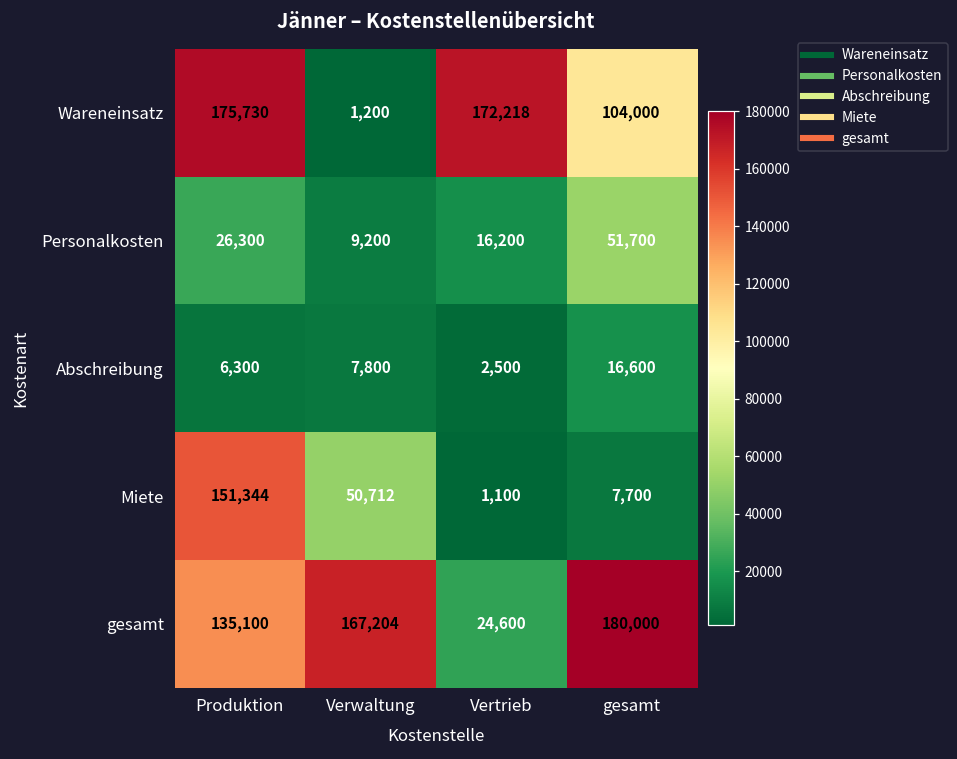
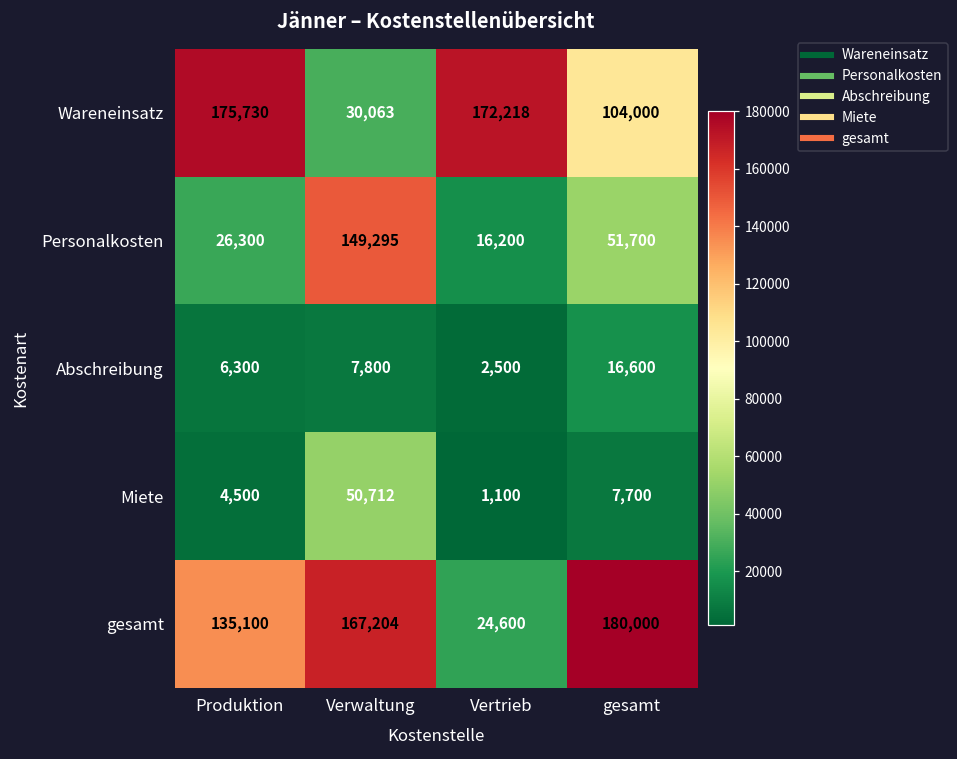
Wareneinsatz, Verwaltung: 1,200 -> 30,063
Personalkosten, Verwaltung: 9,200 -> 149,295
Miete, Produktion: 151,344 -> 4,500
